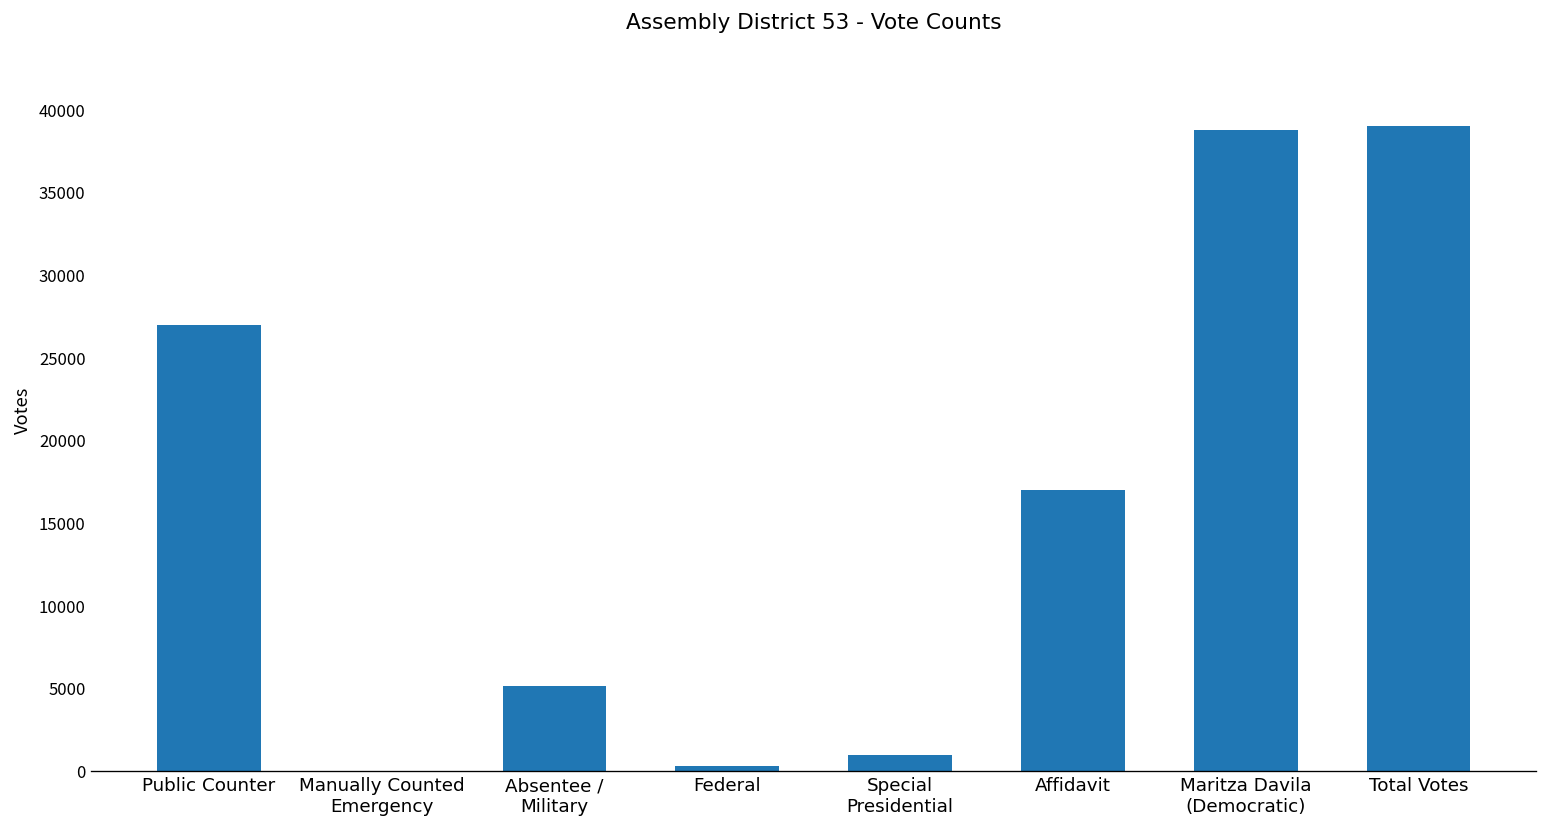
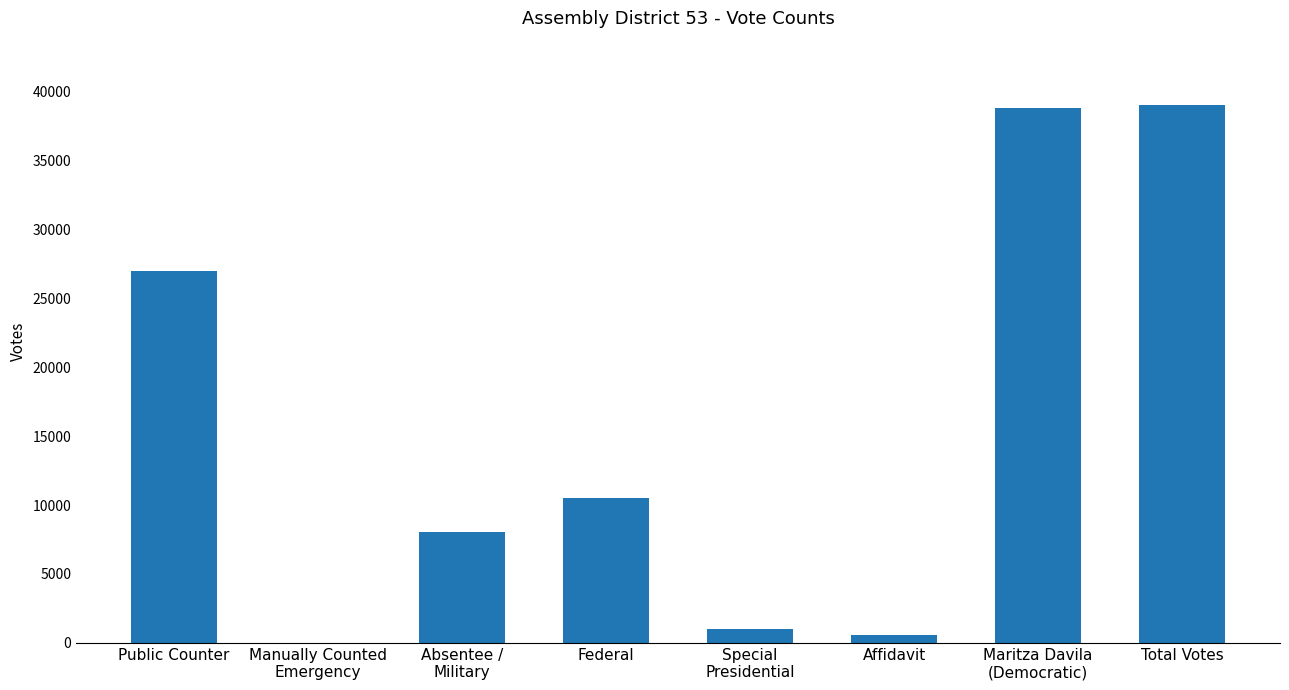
Absentee / Military: 5200 -> 8000
Federal: 300 -> 10500
Affidavit: 17000 -> 500
